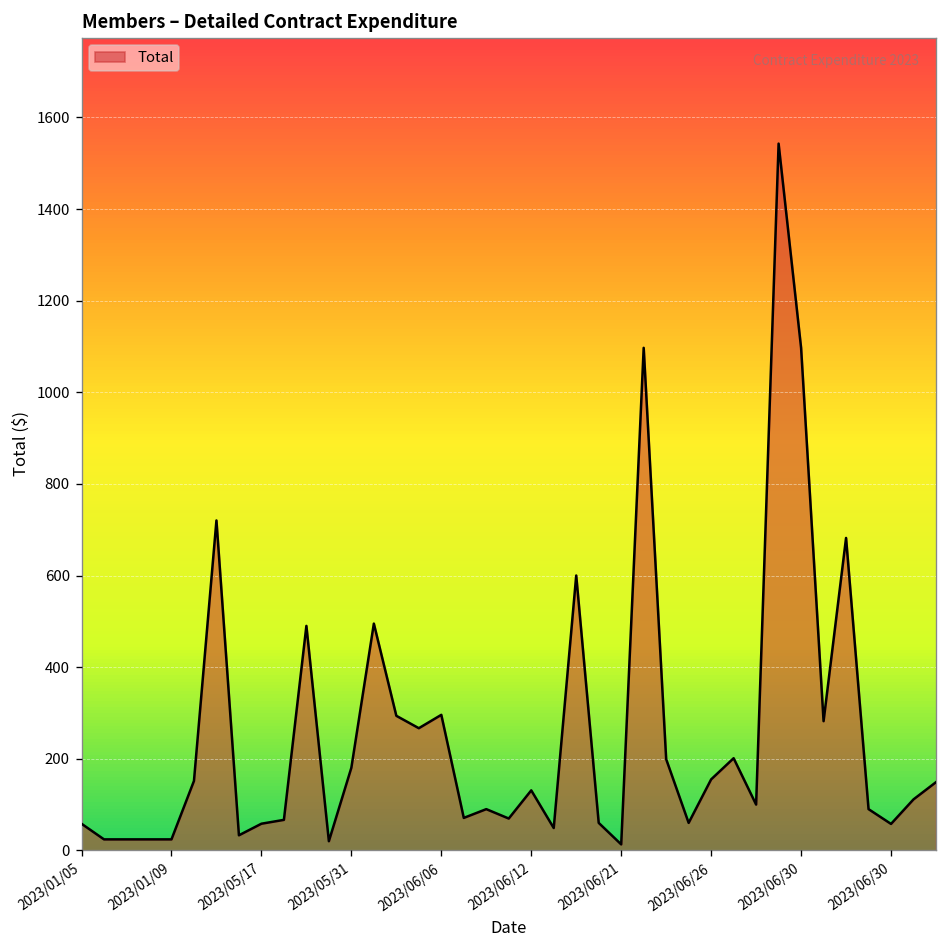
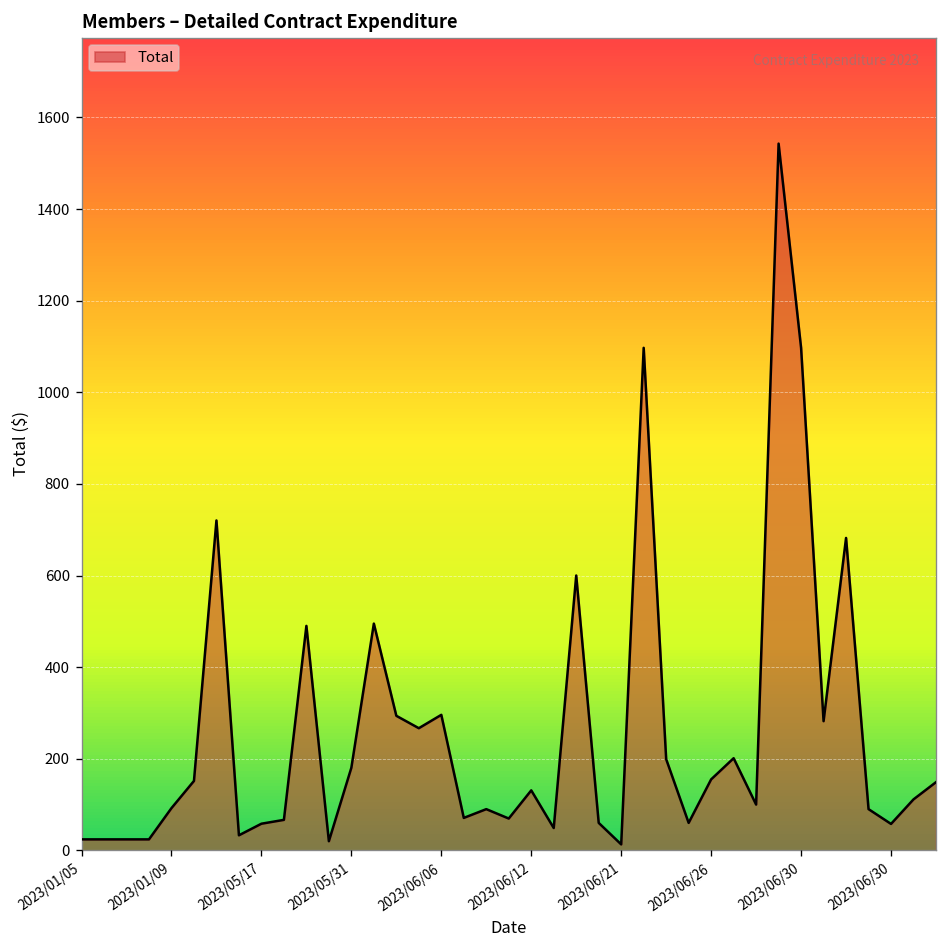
2023/01/05: 60 -> 20
2023/01/09: 20 -> 90
